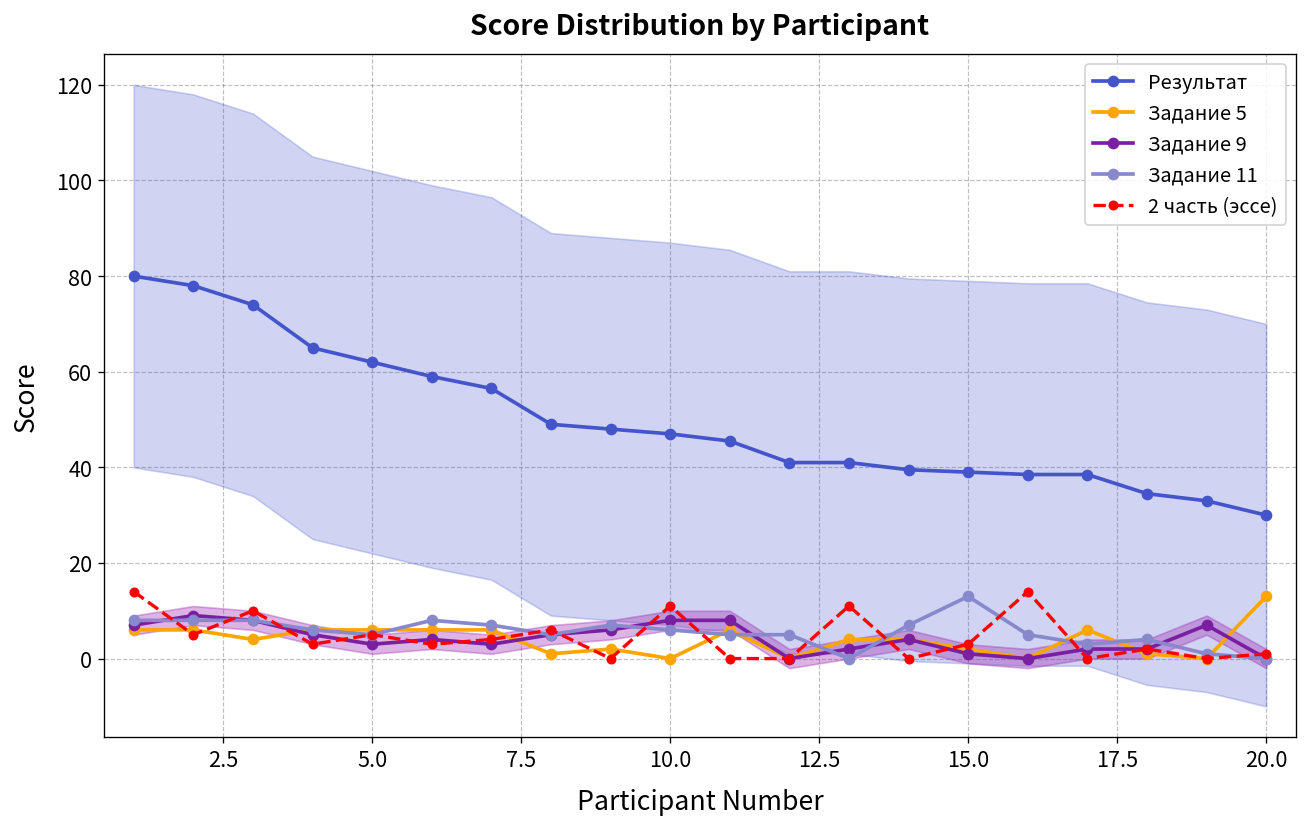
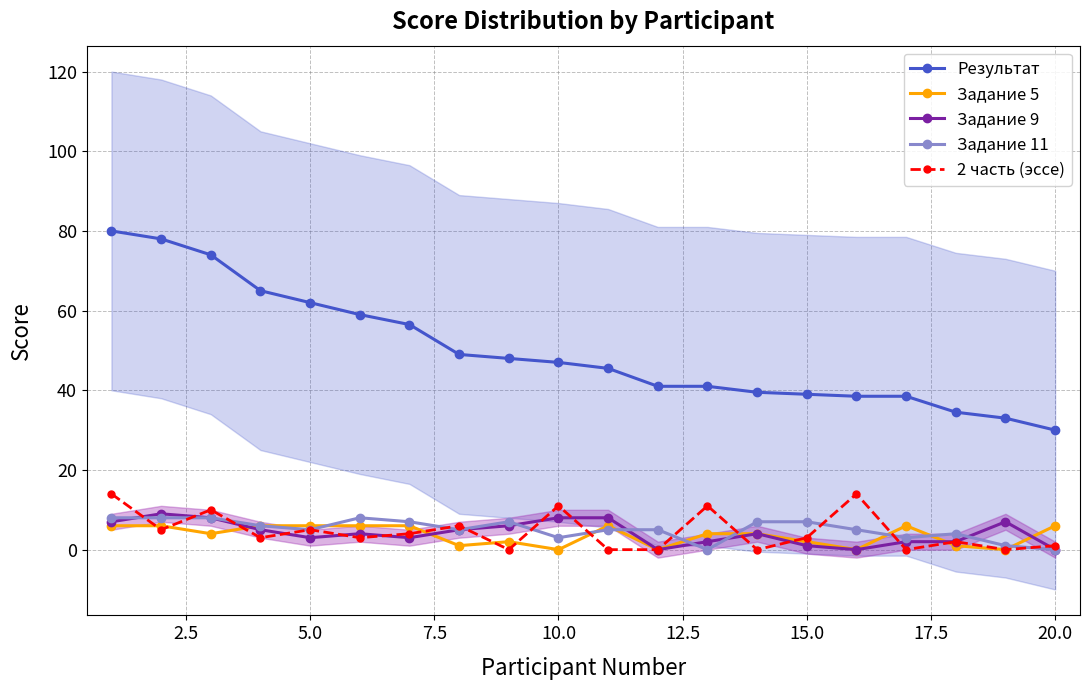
Задание 11, 10.0: 6 -> 3
Задание 11, 15.0: 13 -> 7
Задание 5, 20.0: 13 -> 6
